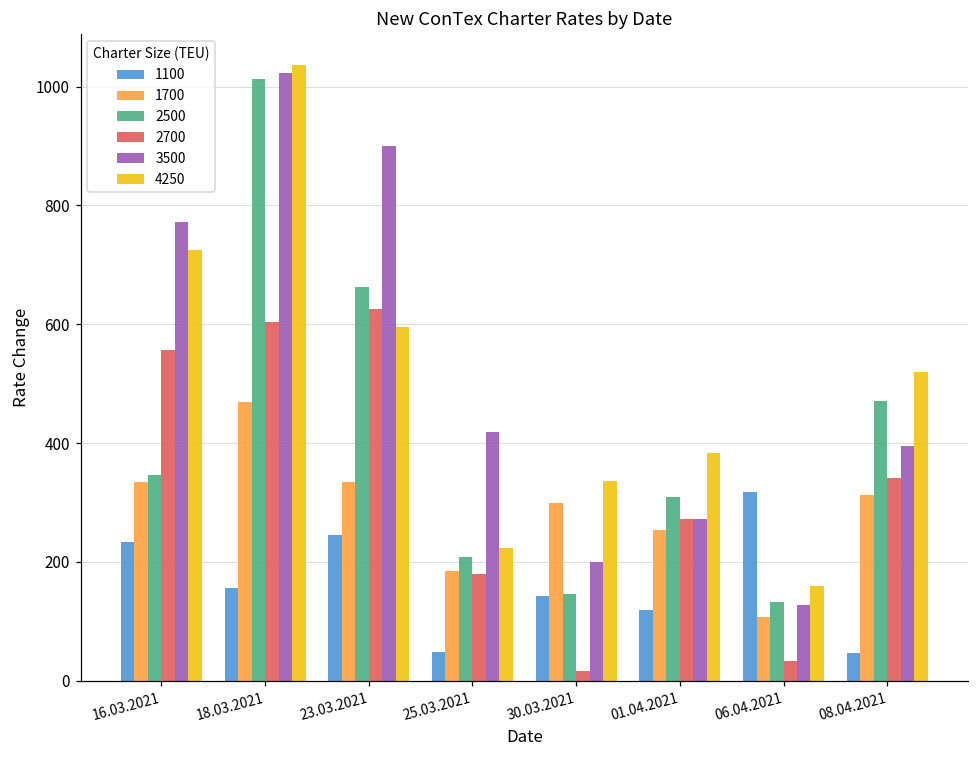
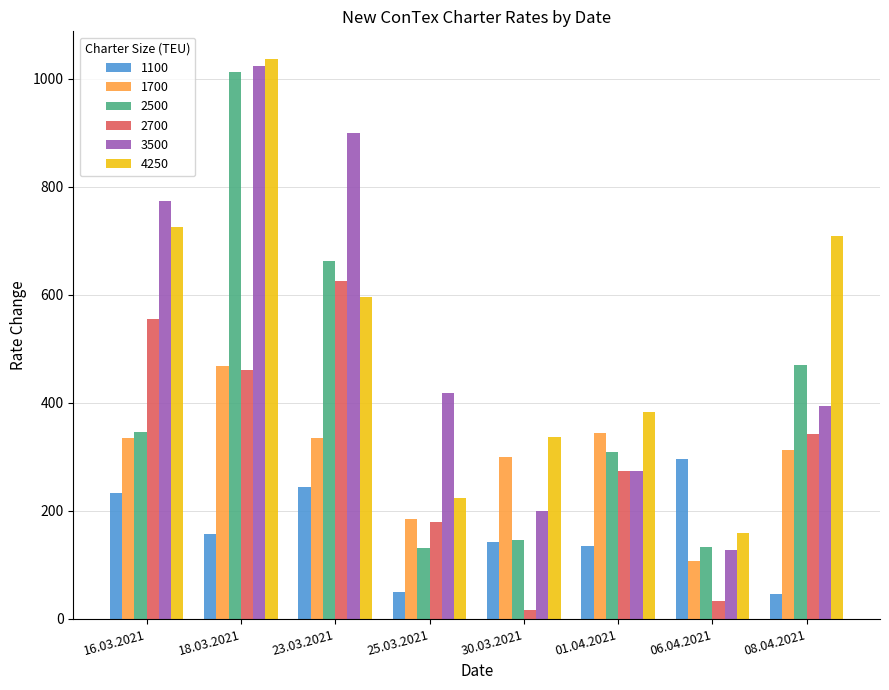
2700, 18.03.2021: 600 -> 460
2500, 25.03.2021: 210 -> 130
1100, 01.04.2021: 120 -> 140
1700, 01.04.2021: 250 -> 340
1100, 06.04.2021: 320 -> 300
4250, 08.04.2021: 520 -> 710
